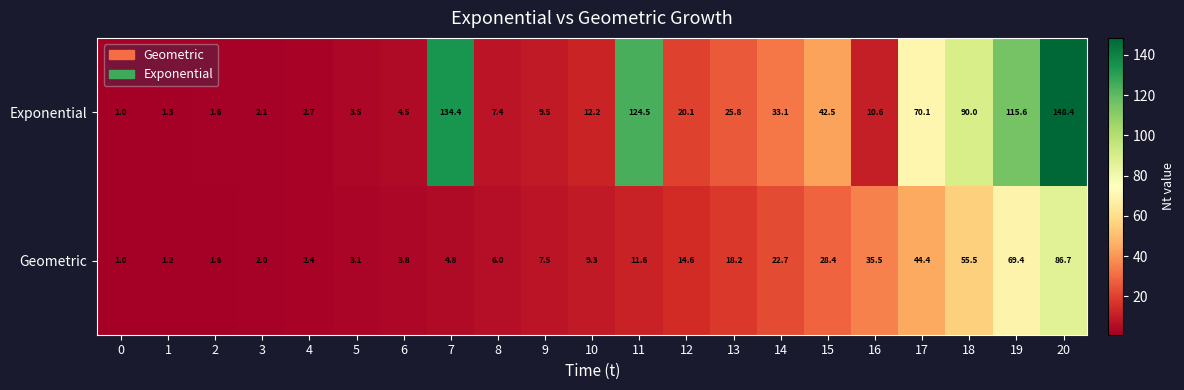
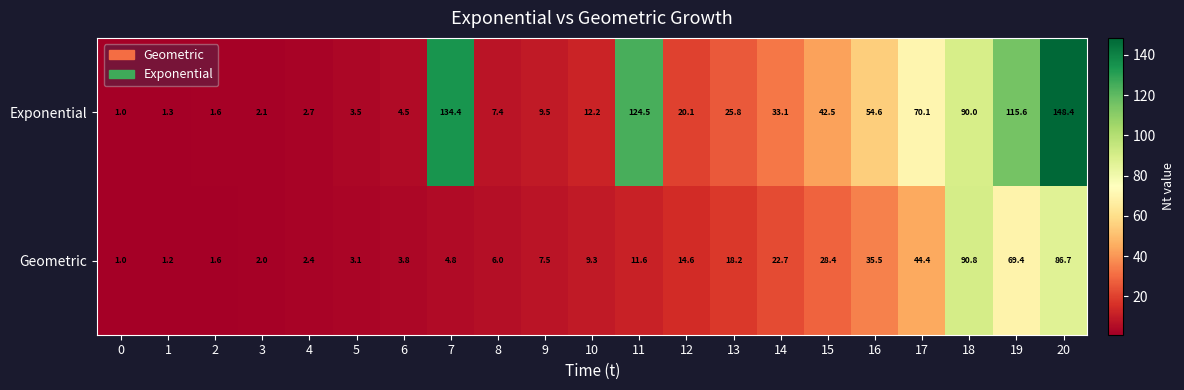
Exponential, 16: 10.6 -> 54.6
Geometric, 18: 55.5 -> 90.8
